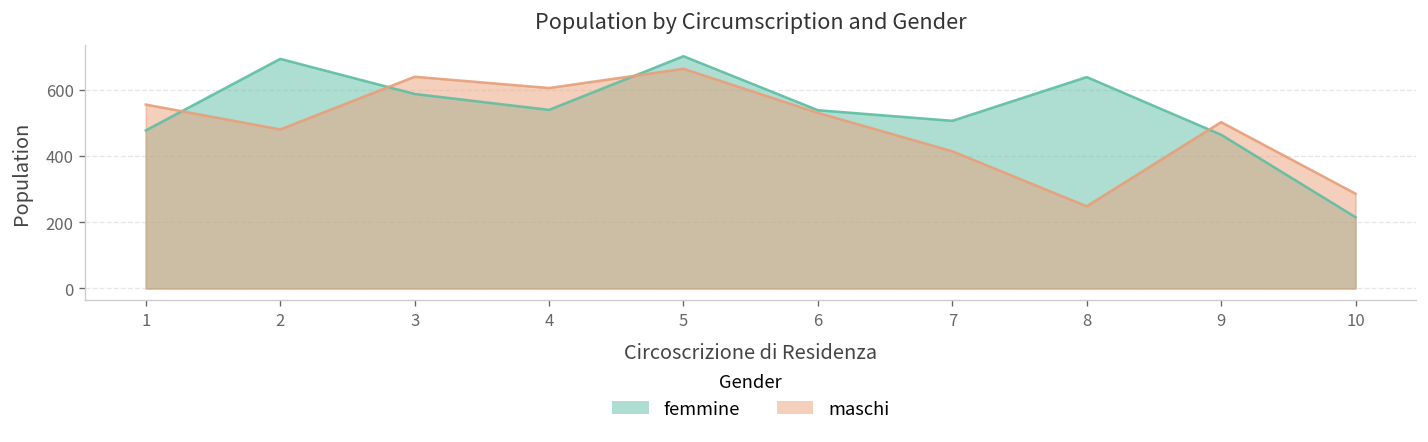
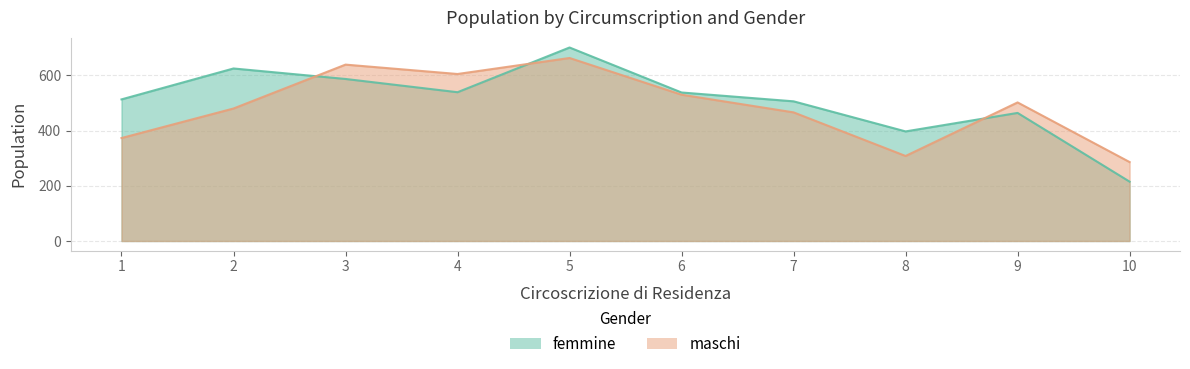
femmine, 1: 480 -> 510
maschi, 1: 560 -> 370
femmine, 2: 690 -> 630
maschi, 7: 410 -> 470
femmine, 8: 640 -> 400
maschi, 8: 250 -> 310
